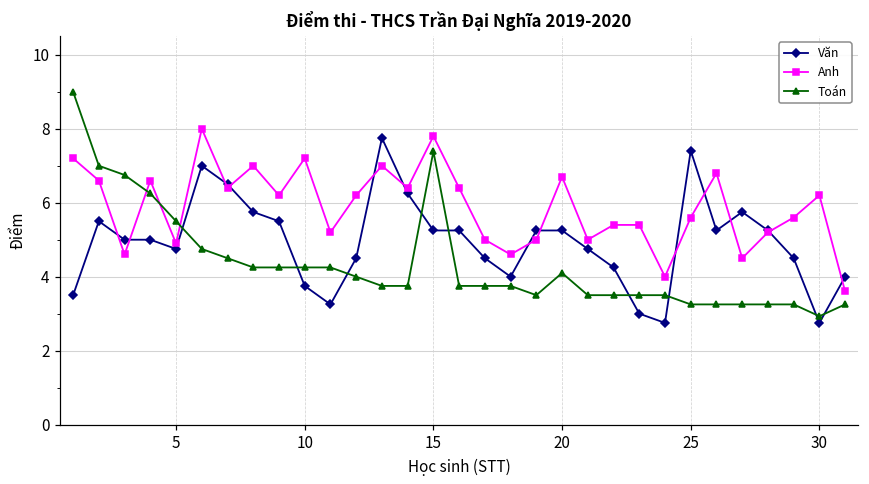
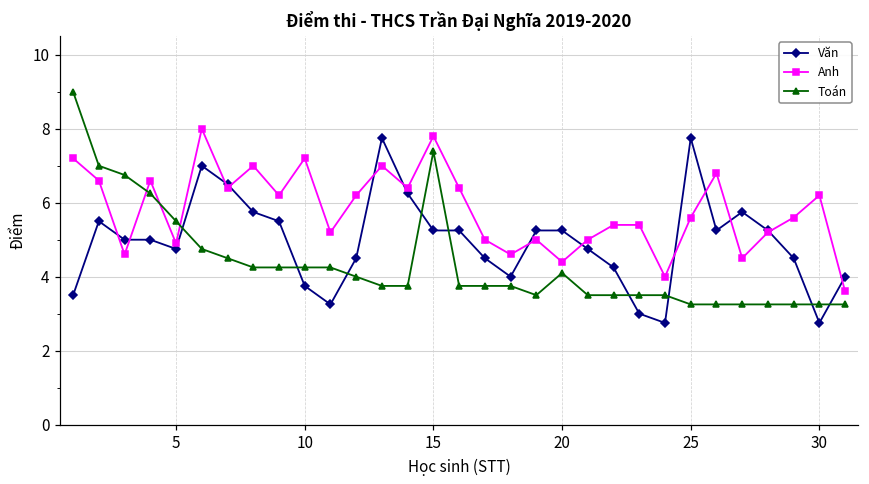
Anh, 20: 6.7 -> 4.4
Văn, 25: 7.4 -> 7.8
Toán, 30: 2.9 -> 3.3
